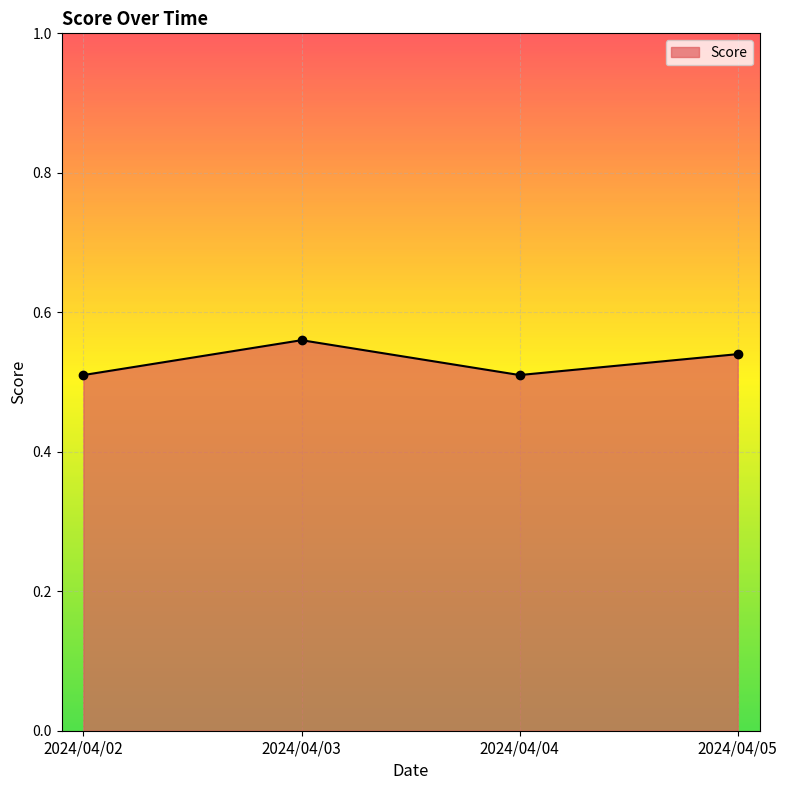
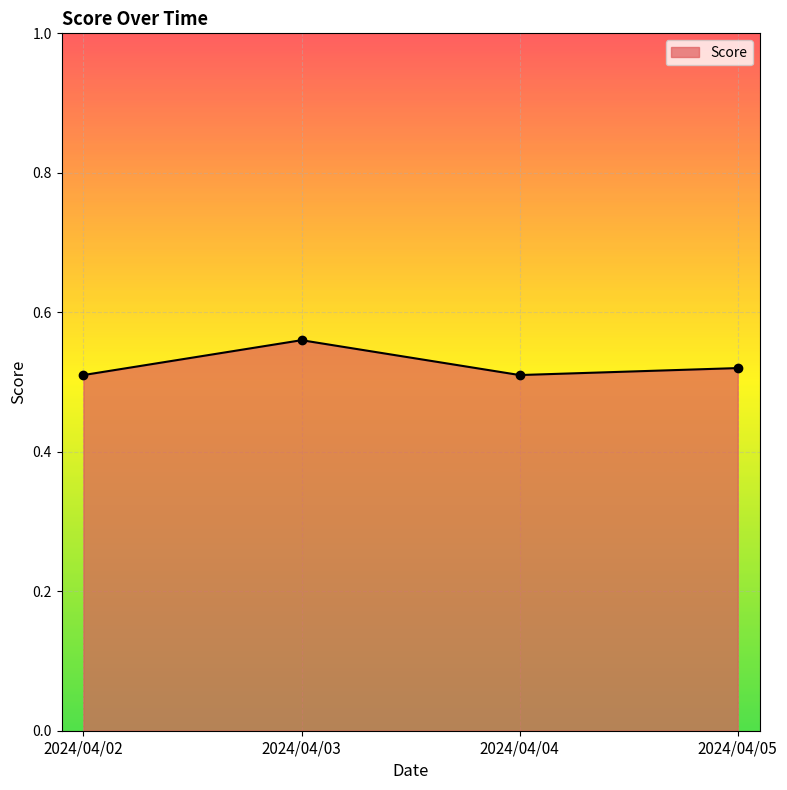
2024/04/05: 0.54 -> 0.52
